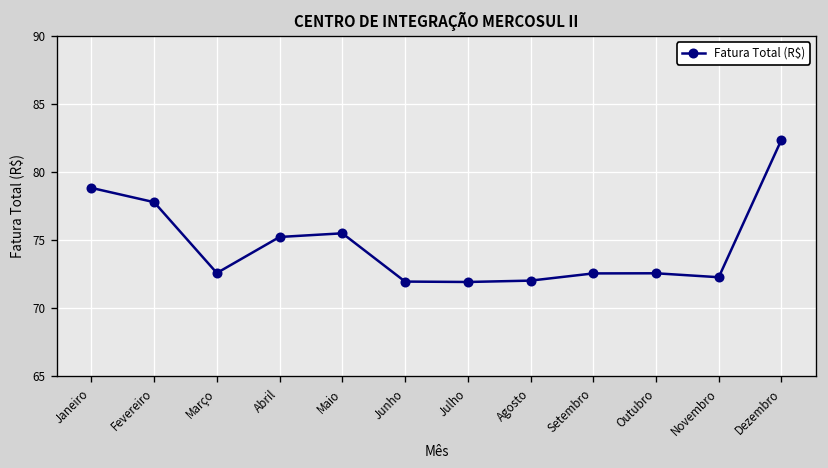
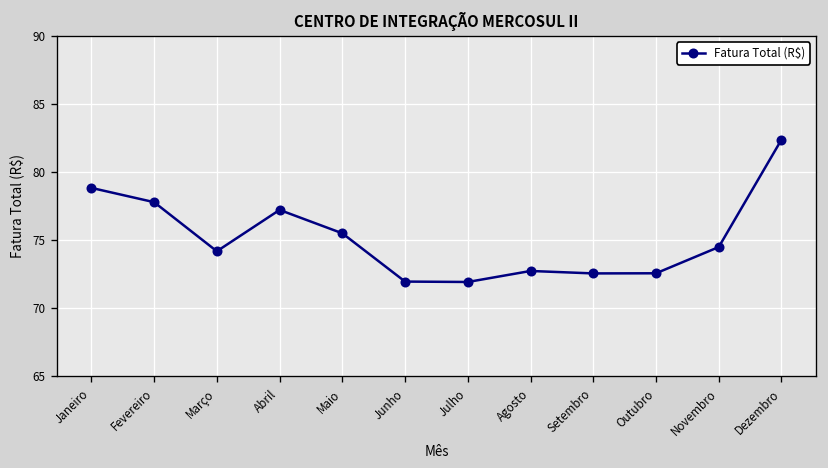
Março: 72.6 -> 74.2
Abril: 75.3 -> 77.2
Agosto: 72.0 -> 72.8
Novembro: 72.3 -> 74.5
